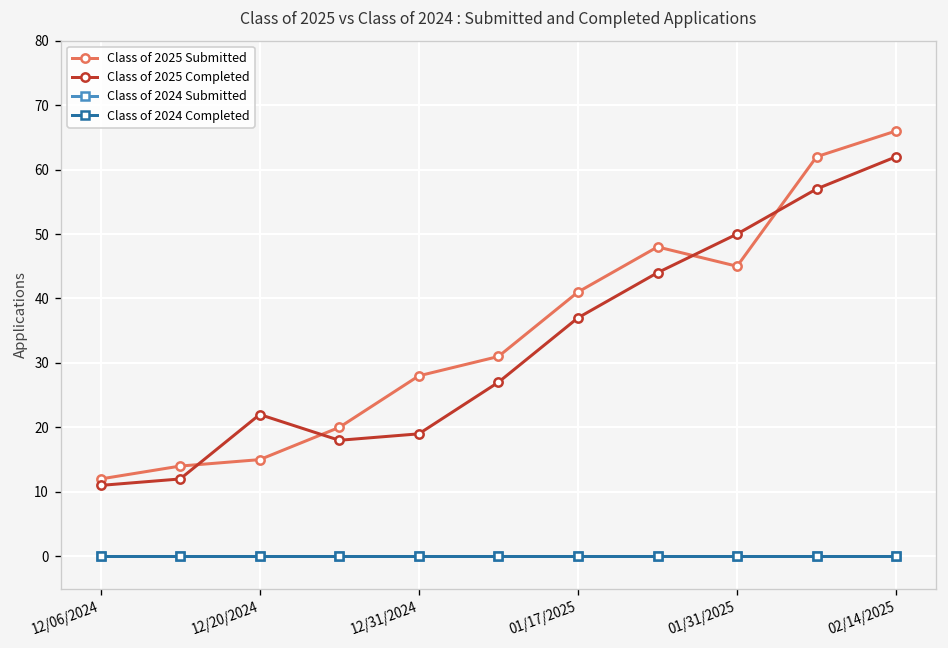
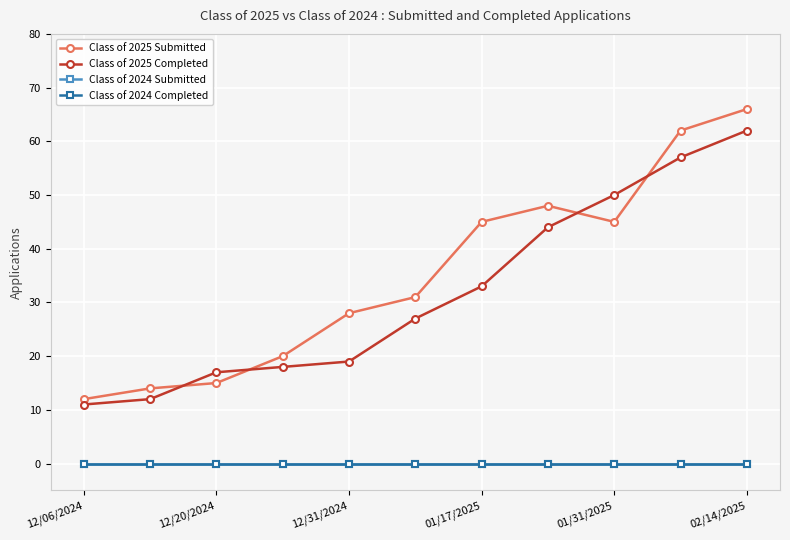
Class of 2025 Completed, 12/20/2024: 22 -> 17
Class of 2025 Submitted, 01/17/2025: 41 -> 45
Class of 2025 Completed, 01/17/2025: 37 -> 33
